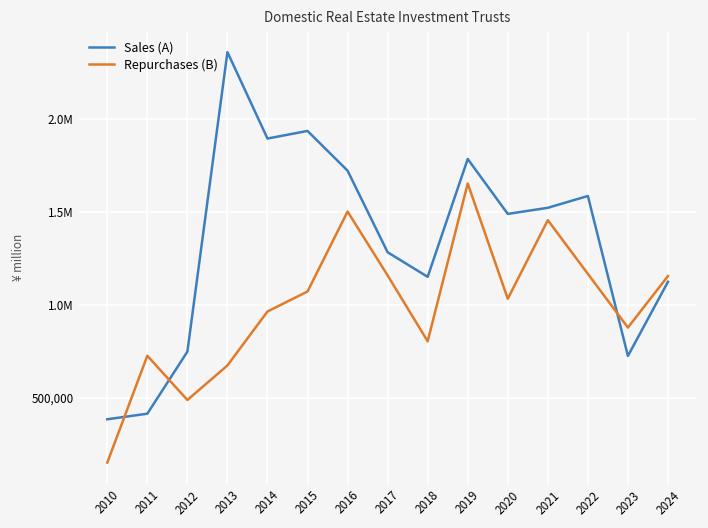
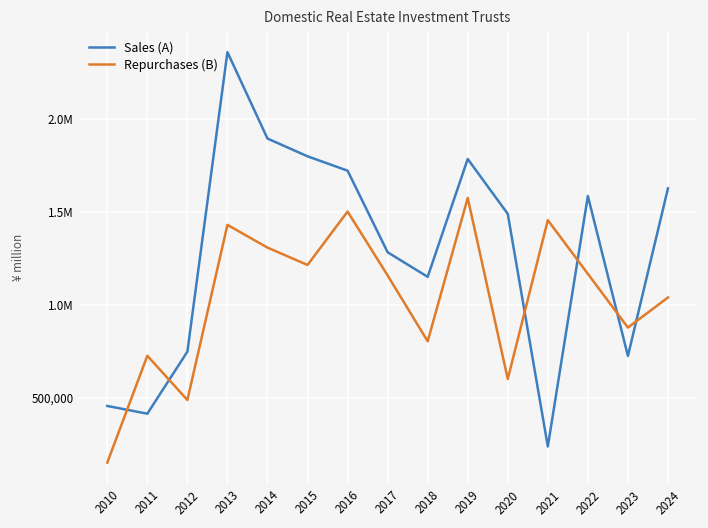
Sales (A), 2010: 380,000 -> 460,000
Repurchases (B), 2013: 670,000 -> 1,430,000
Repurchases (B), 2014: 960,000 -> 1,310,000
Sales (A), 2015: 1,930,000 -> 1,800,000
Repurchases (B), 2015: 1,070,000 -> 1,210,000
Repurchases (B), 2019: 1,650,000 -> 1,570,000
Repurchases (B), 2020: 1,030,000 -> 600,000
Sales (A), 2021: 1,520,000 -> 240,000
Sales (A), 2024: 1,120,000 -> 1,620,000
Repurchases (B), 2024: 1,150,000 -> 1,040,000
